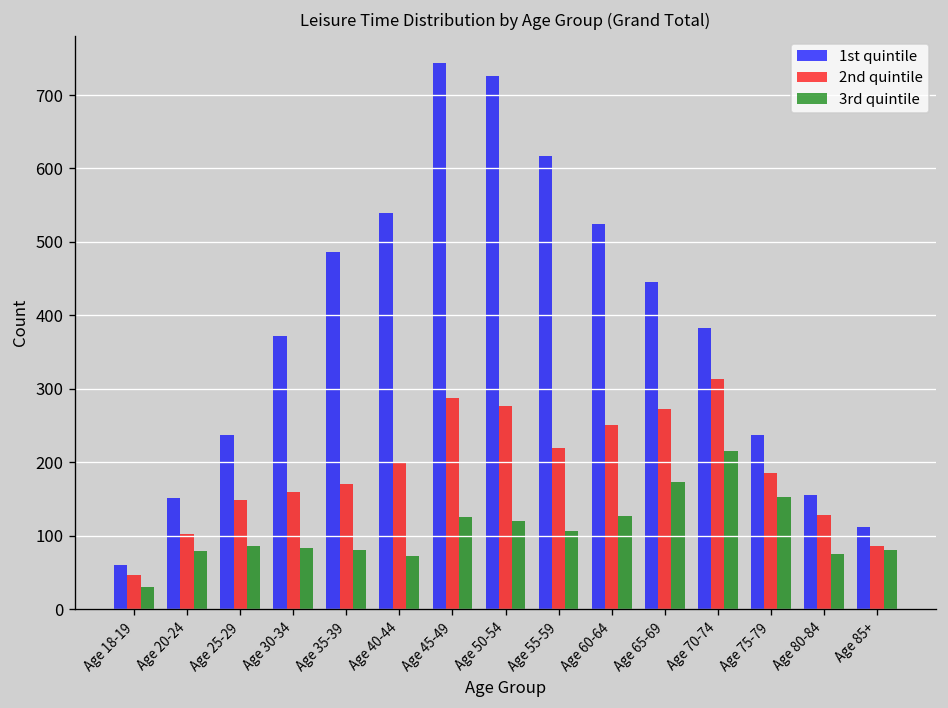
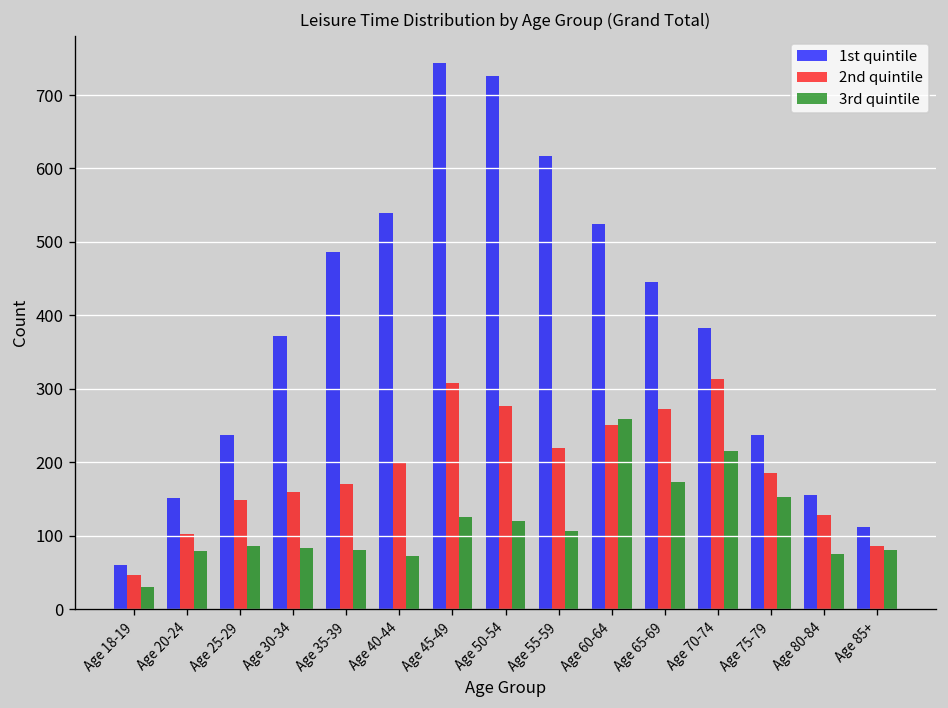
2nd quintile, Age 45-49: 290 -> 310
3rd quintile, Age 60-64: 130 -> 260
